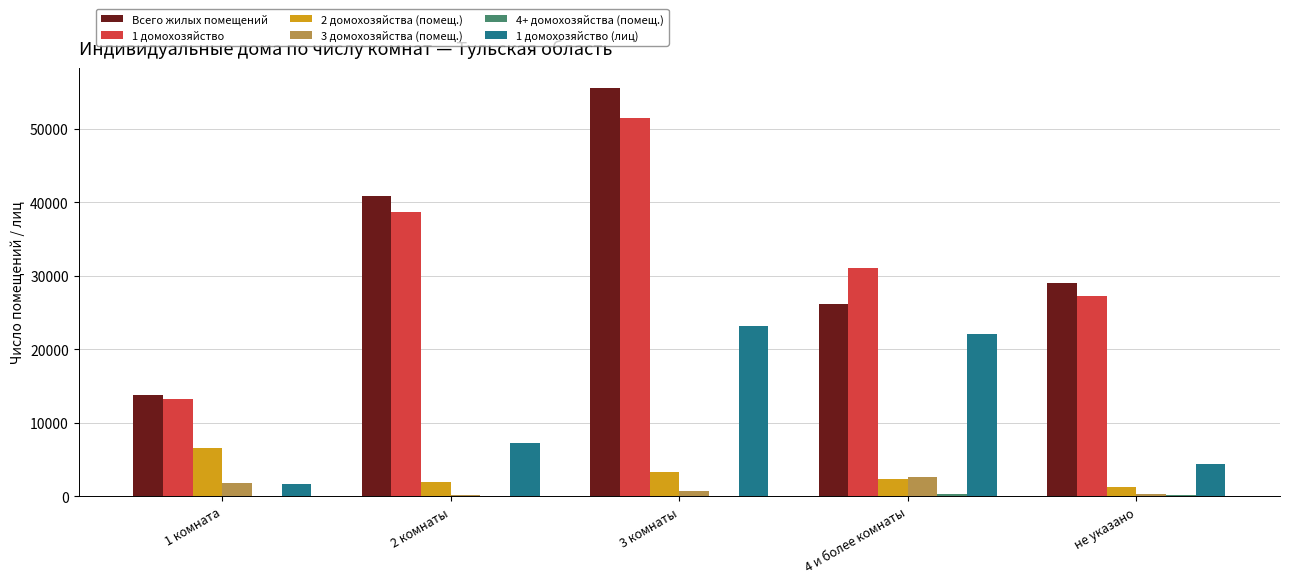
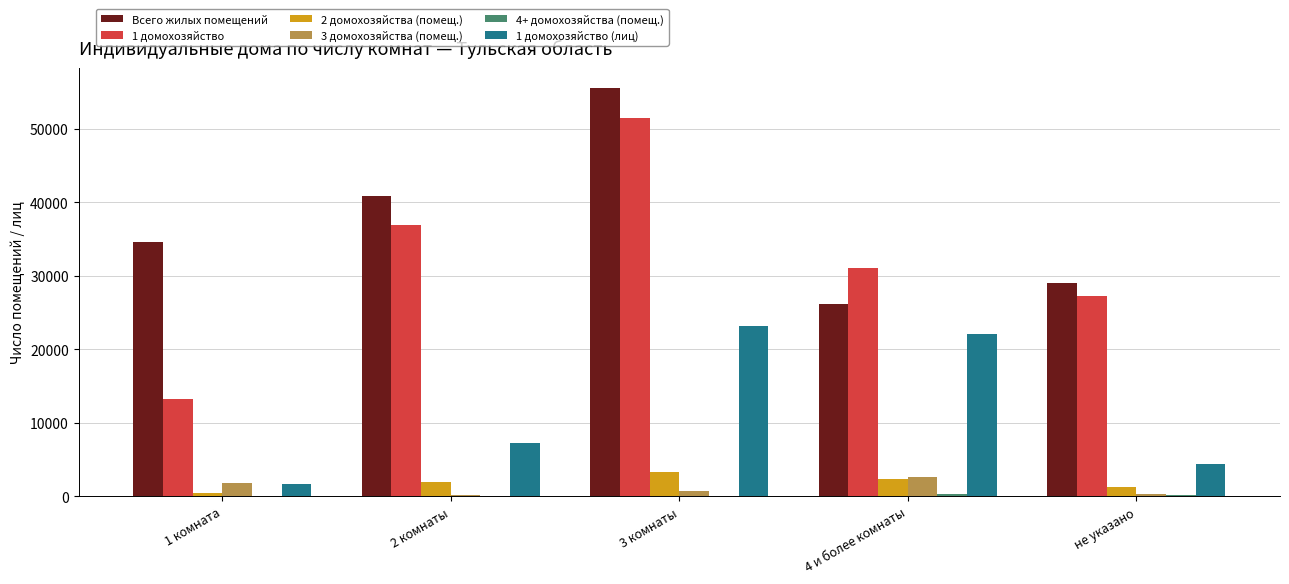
Всего жилых помещений, 1 комната: 14000 -> 35000
2 домохозяйства (помещ.), 1 комната: 7000 -> 0
1 домохозяйство, 2 комнаты: 39000 -> 37000
